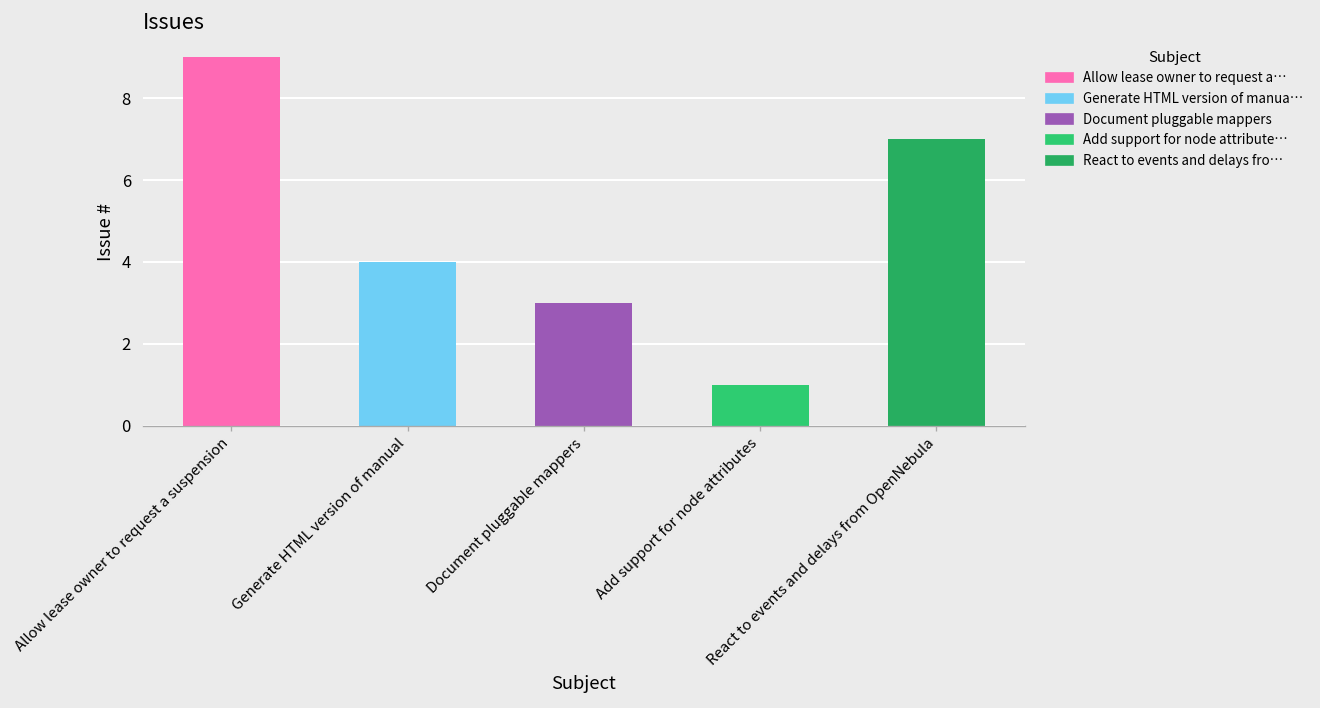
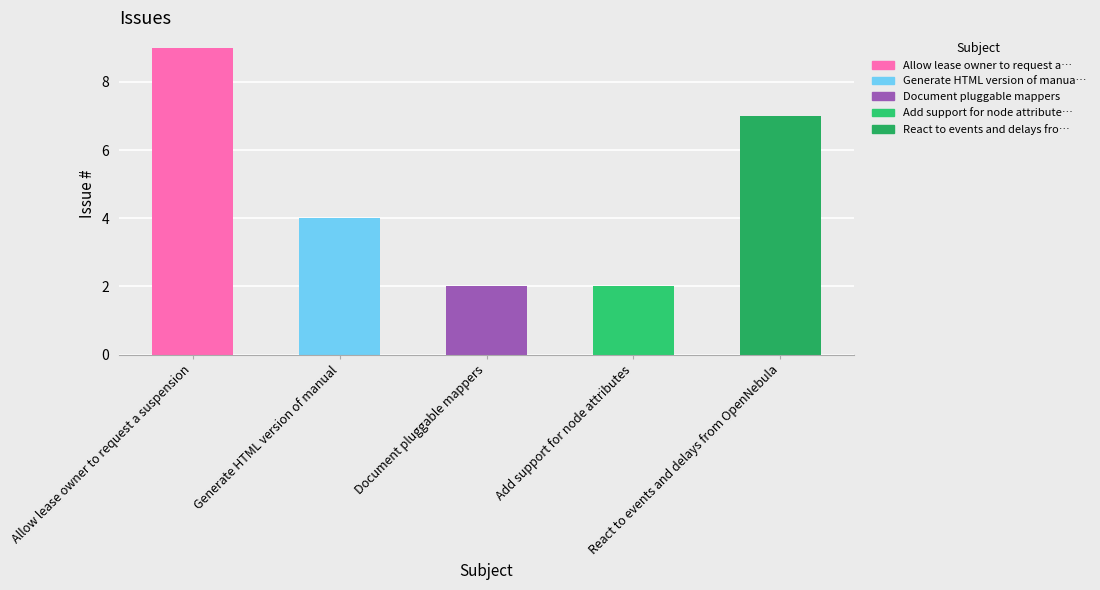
Document pluggable mappers: 3 -> 2
Add support for node attributes: 1 -> 2
